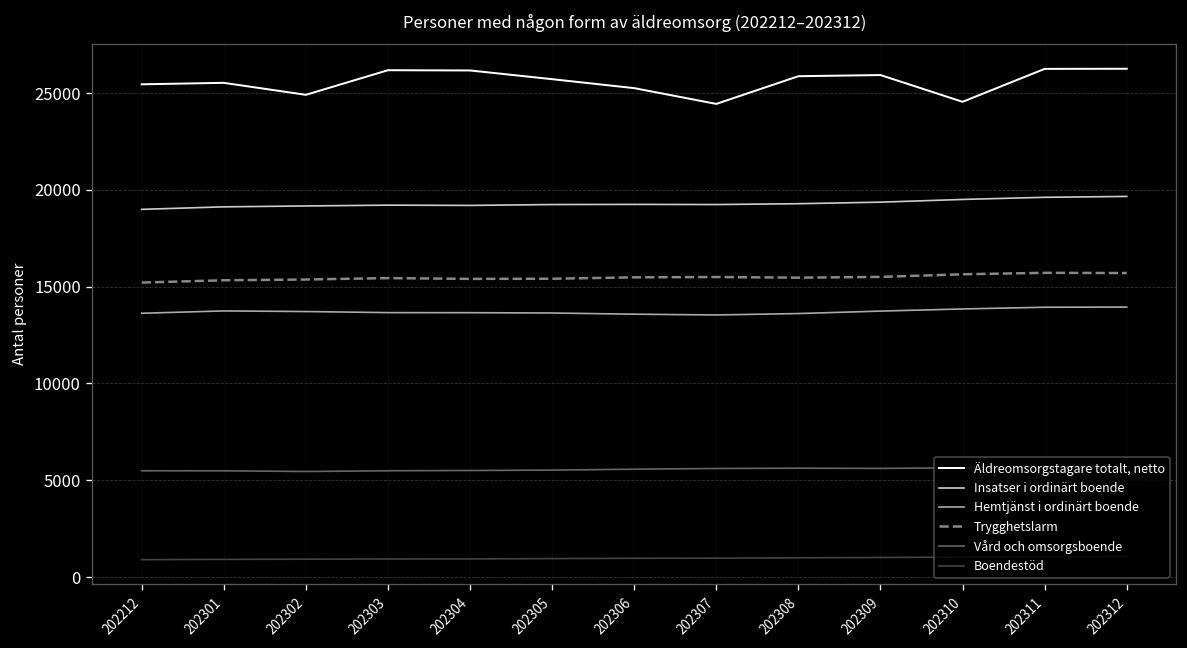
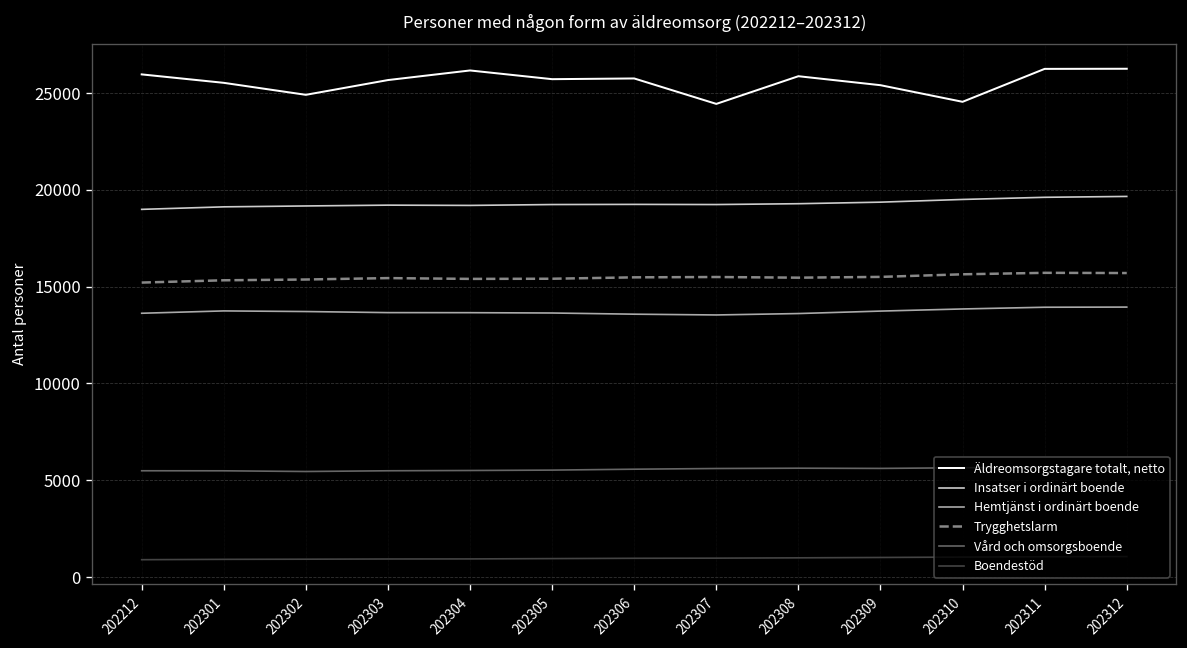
Äldreomsorgstagare totalt, netto, 202212: 25500 -> 26000
Äldreomsorgstagare totalt, netto, 202303: 26200 -> 25700
Äldreomsorgstagare totalt, netto, 202306: 25300 -> 25800
Äldreomsorgstagare totalt, netto, 202309: 25900 -> 25400
